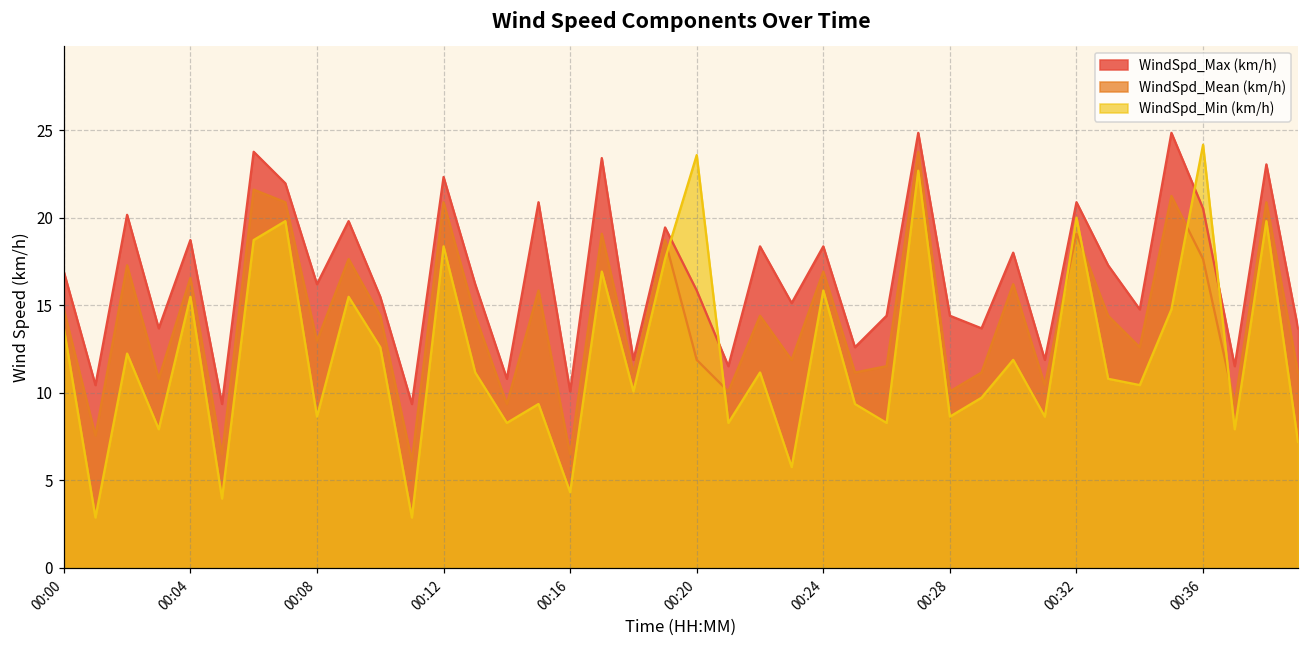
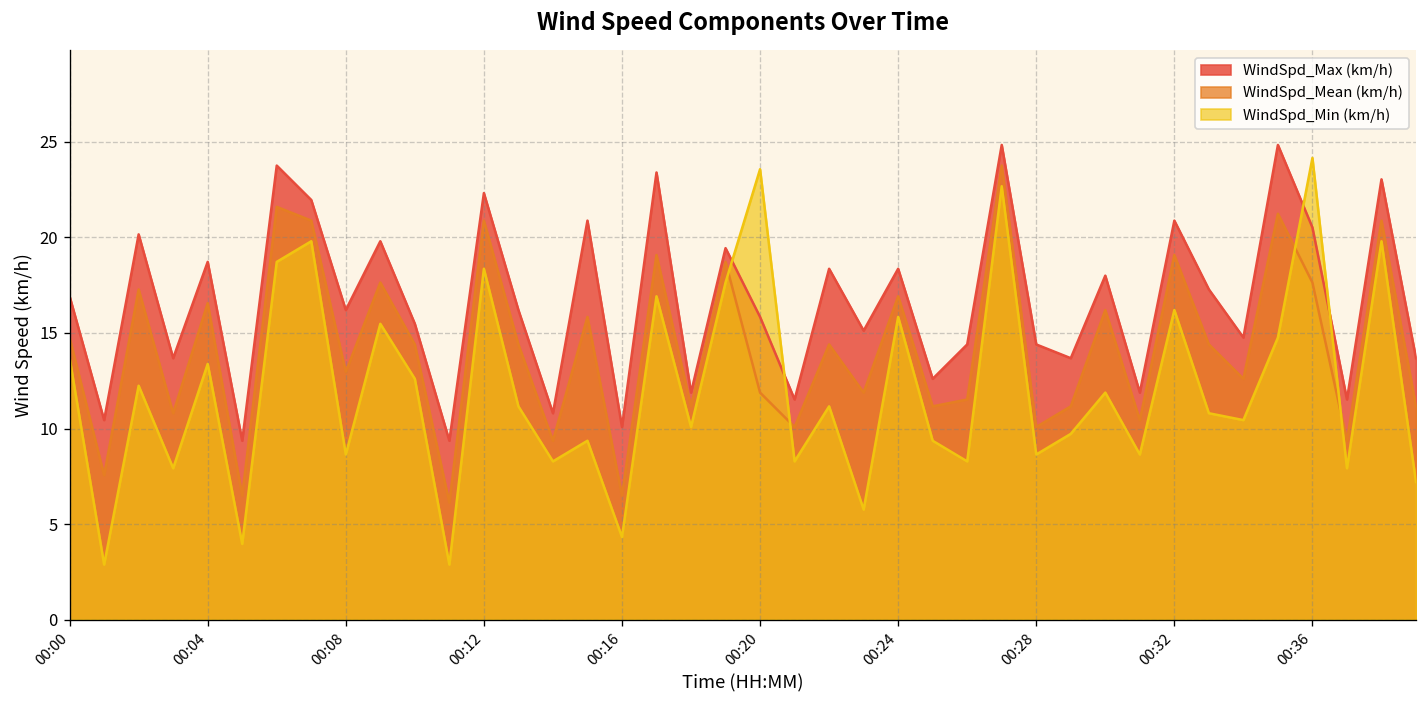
WindSpd_Min (km/h), 00:04: 15.5 -> 13.4
WindSpd_Min (km/h), 00:32: 20.0 -> 16.2
